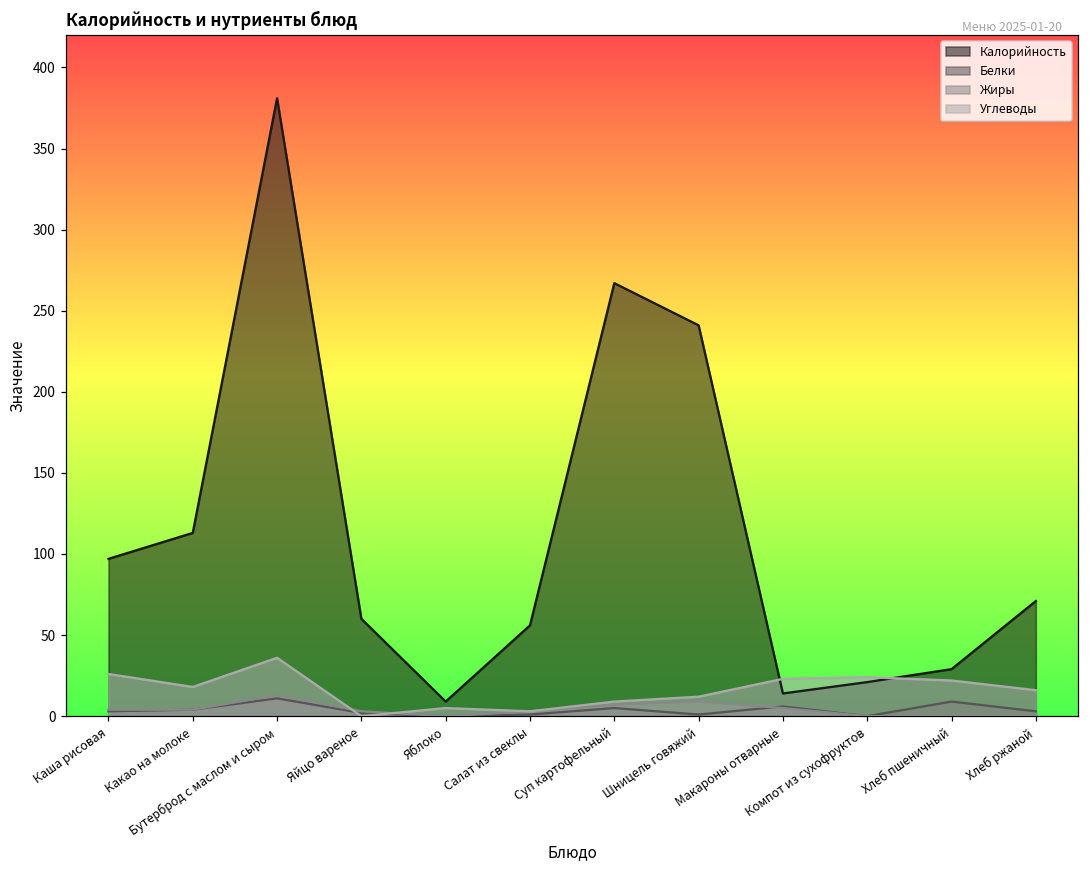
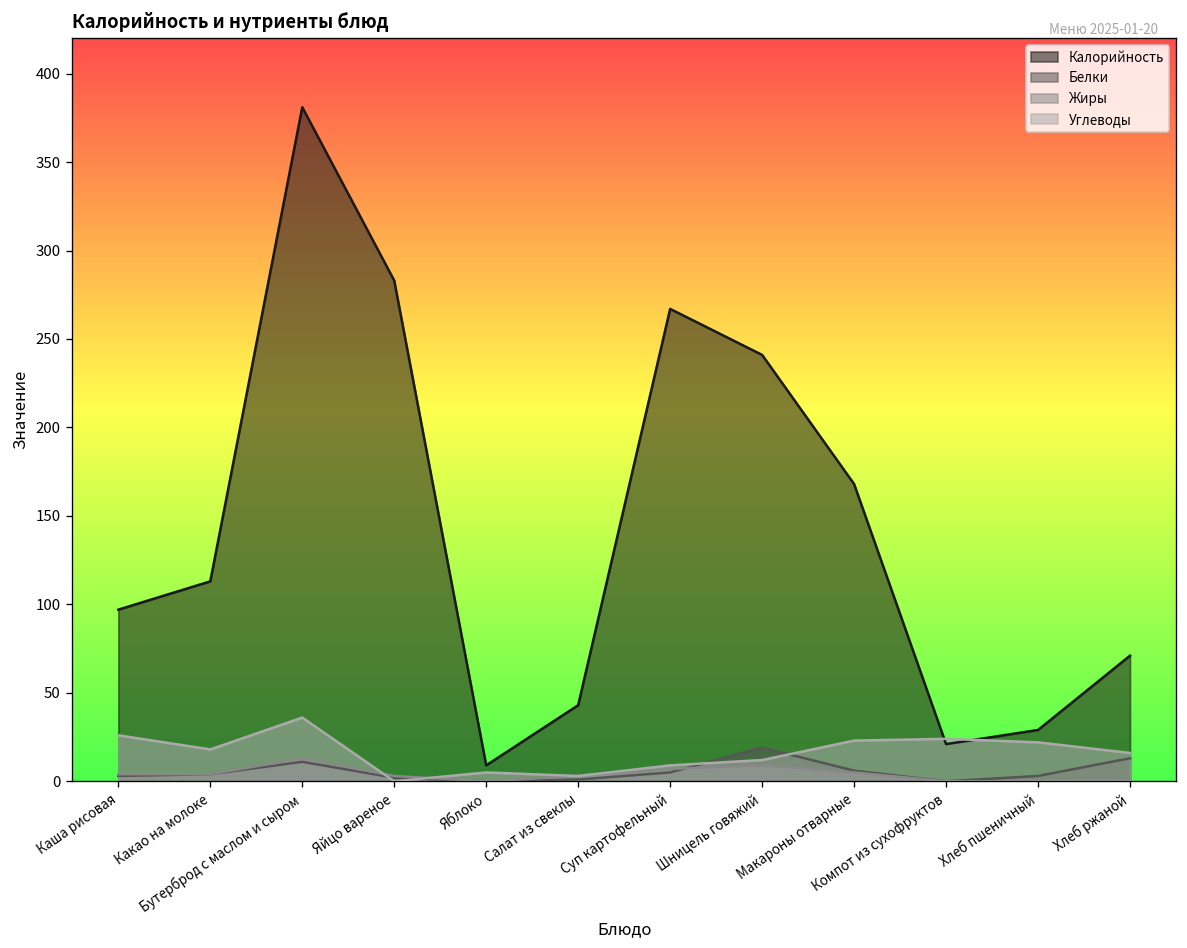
Калорийность, Яйцо вареное: 60 -> 283
Калорийность, Салат из свеклы: 56 -> 43
Белки, Шницель говяжий: 1 -> 19
Калорийность, Макароны отварные: 14 -> 168
Белки, Хлеб пшеничный: 9 -> 3
Белки, Хлеб ржаной: 3 -> 13
